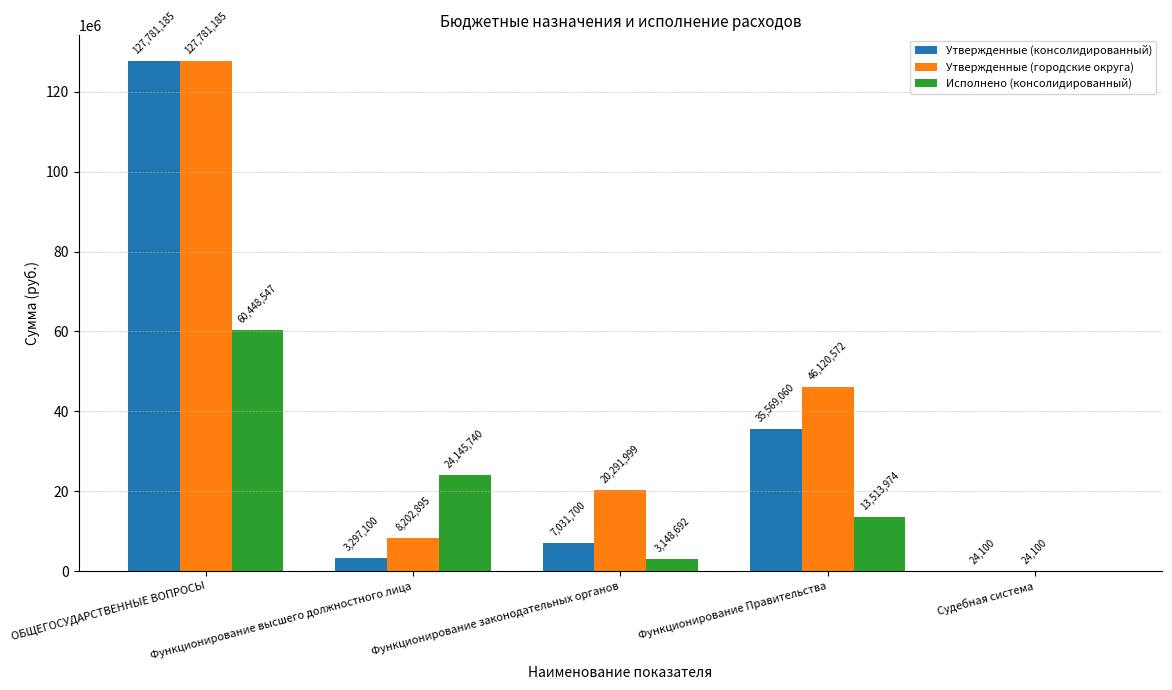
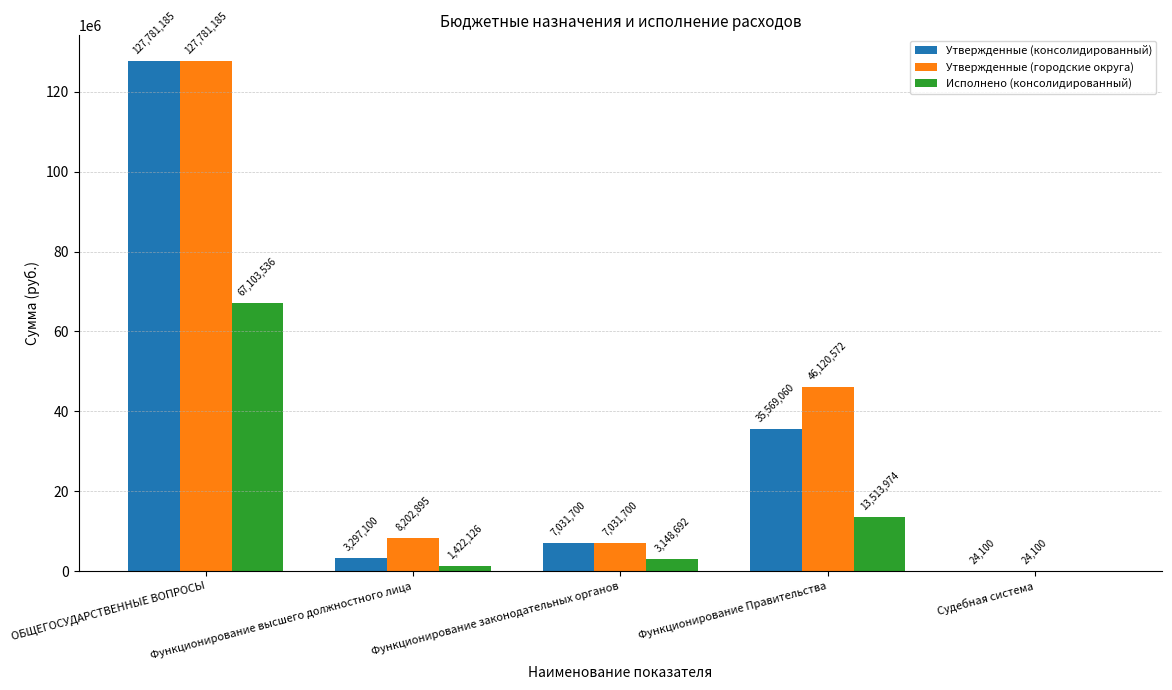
Исполнено (консолидированный), ОБЩЕГОСУДАРСТВЕННЫЕ ВОПРОСЫ: 60,448,547 -> 67,103,536
Исполнено (консолидированный), Функционирование высшего должностного лица: 24,145,740 -> 1,422,126
Утвержденные (городские округа), Функционирование законодательных органов: 20,291,999 -> 7,031,700
